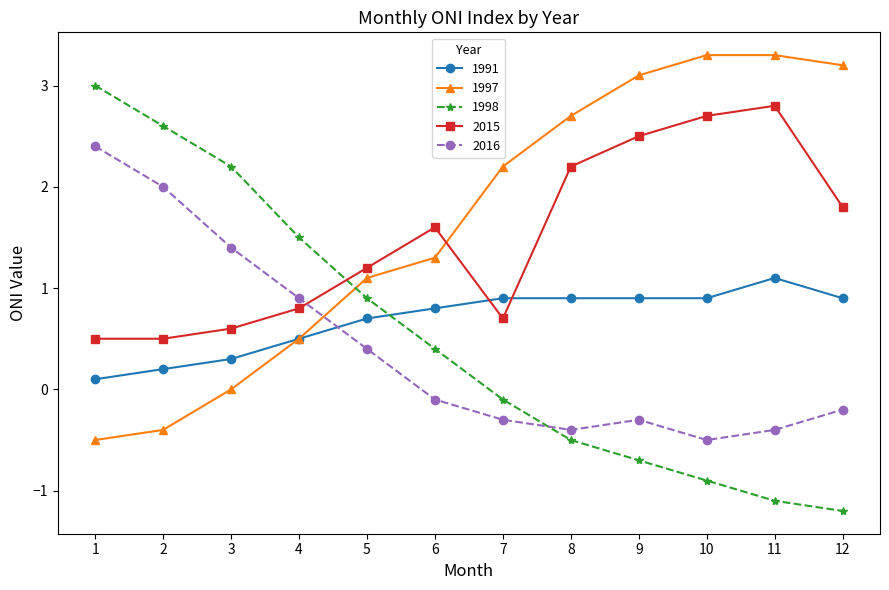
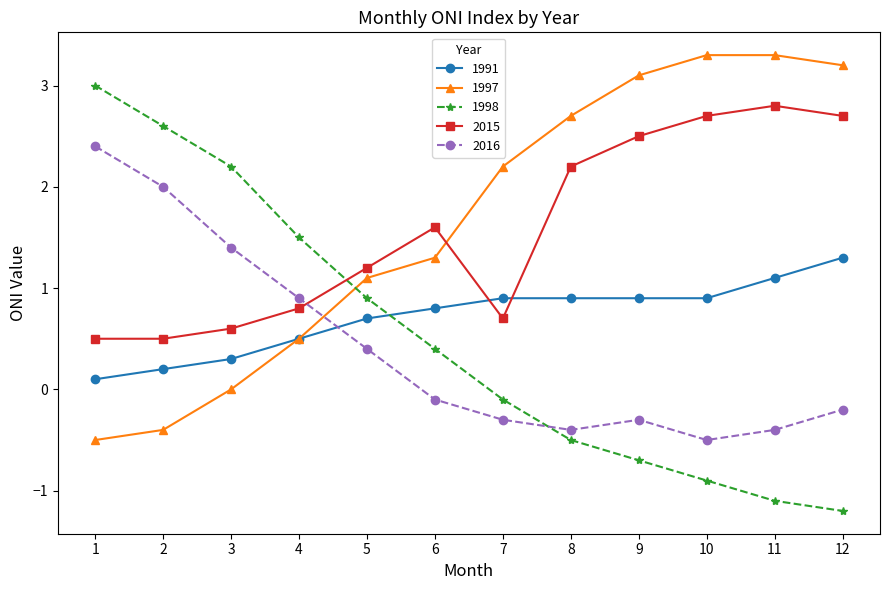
1991, 12: 0.9 -> 1.3
2015, 12: 1.8 -> 2.7
